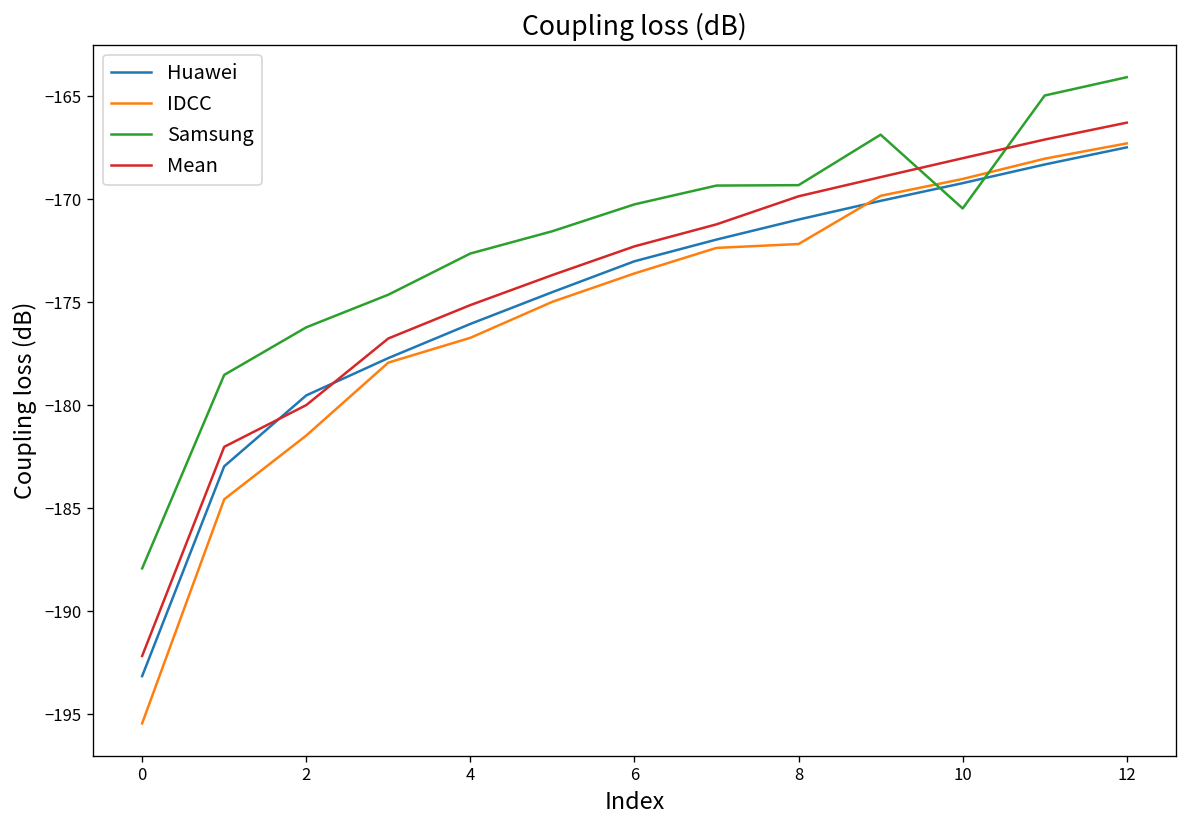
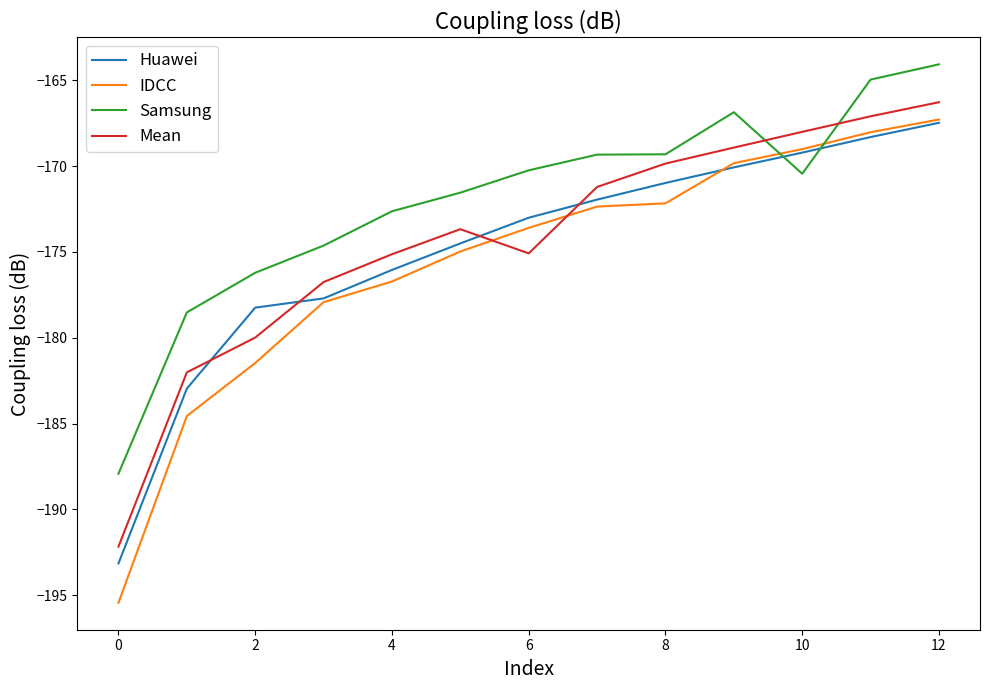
Huawei, 2: -179.5 -> -178.2
Mean, 6: -172.3 -> -175.1
